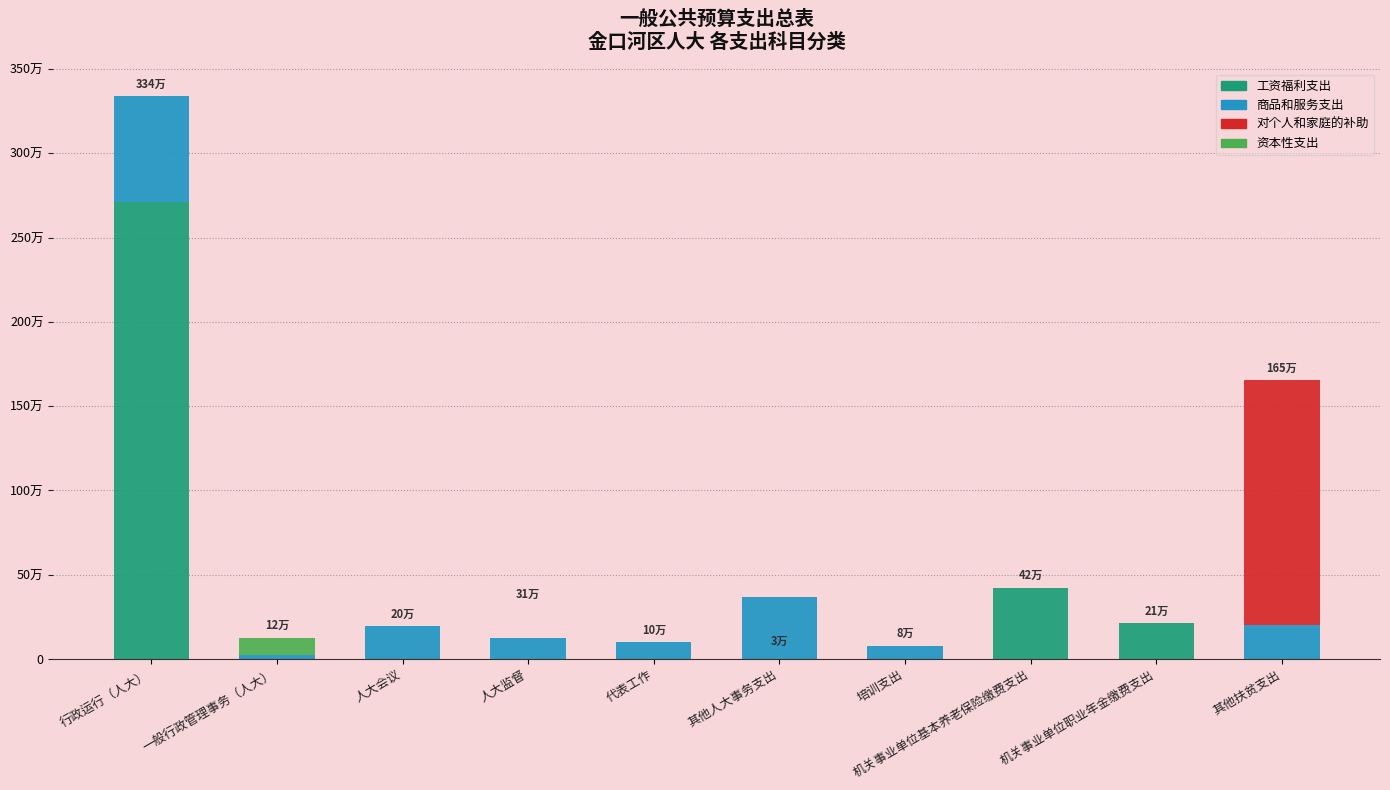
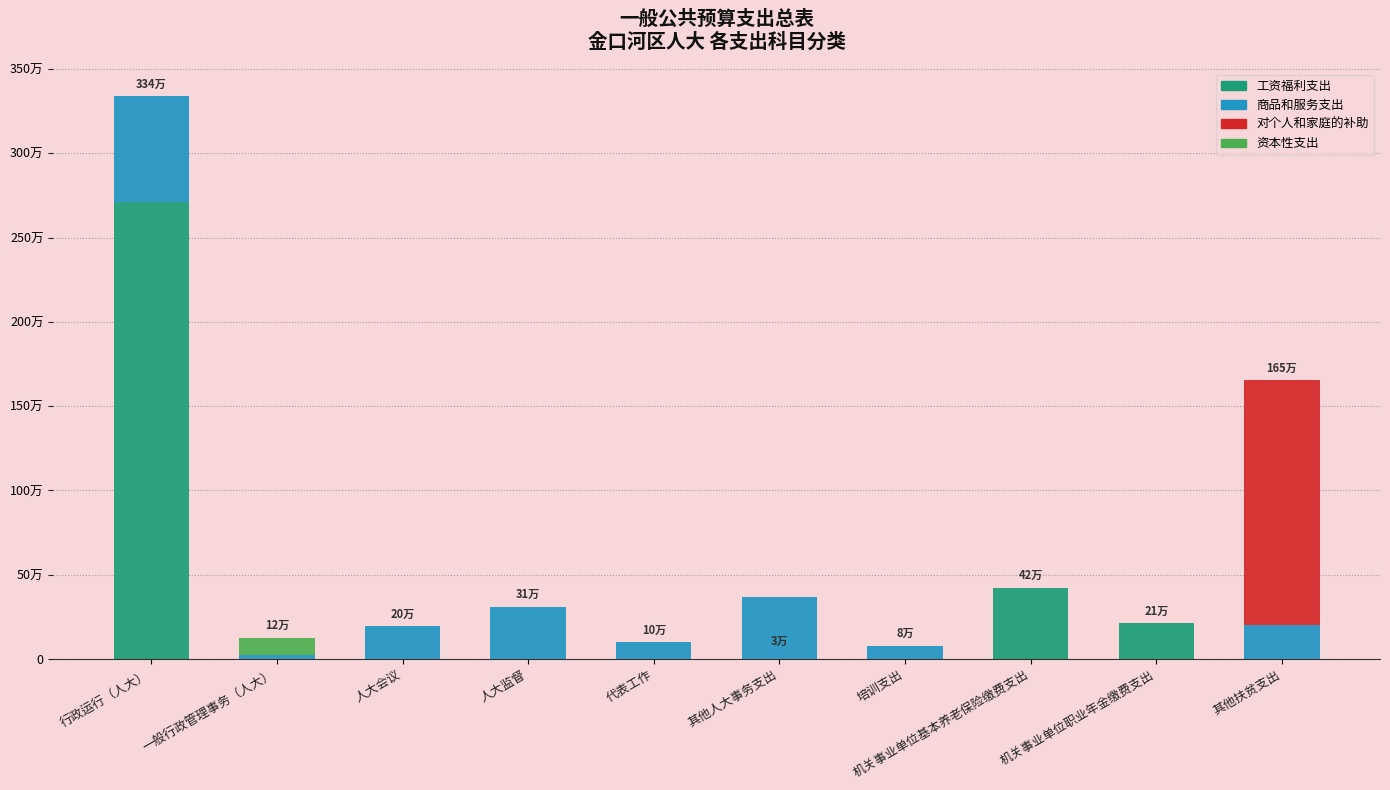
人大监督: 13万 -> 31万
